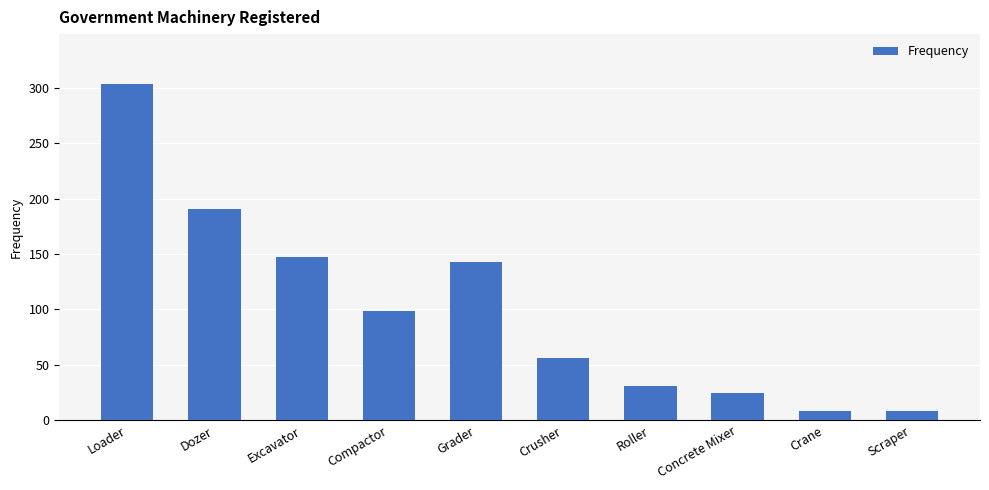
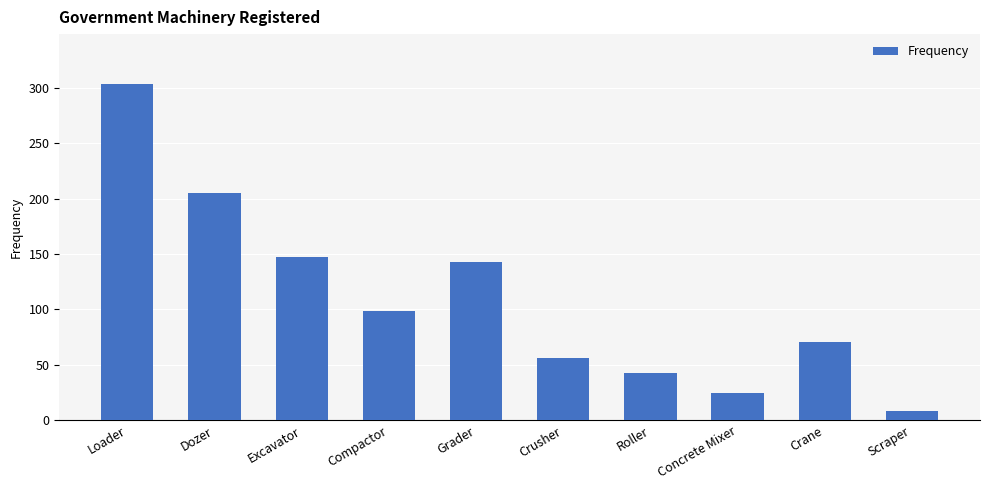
Dozer: 191 -> 205
Roller: 31 -> 43
Crane: 8 -> 71
